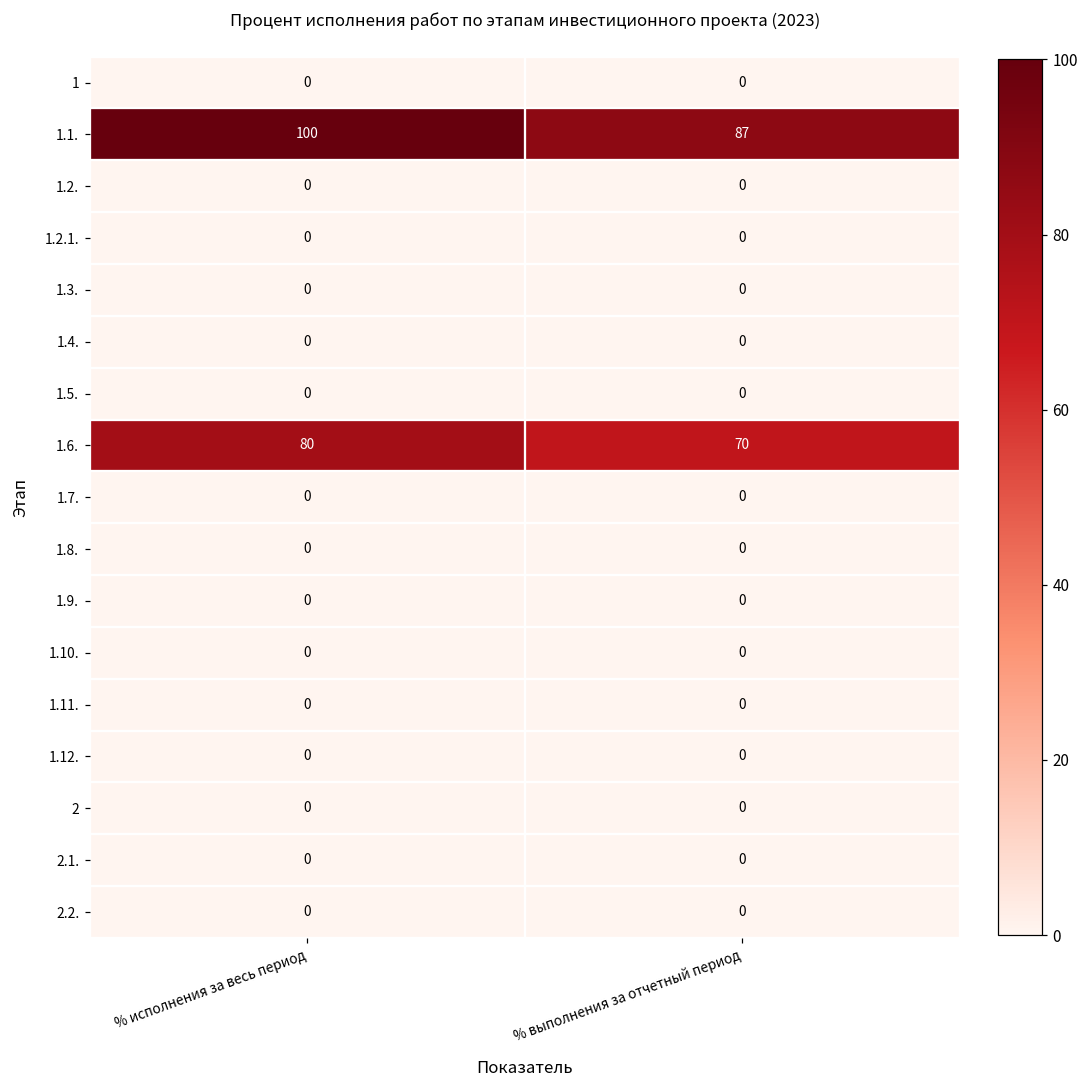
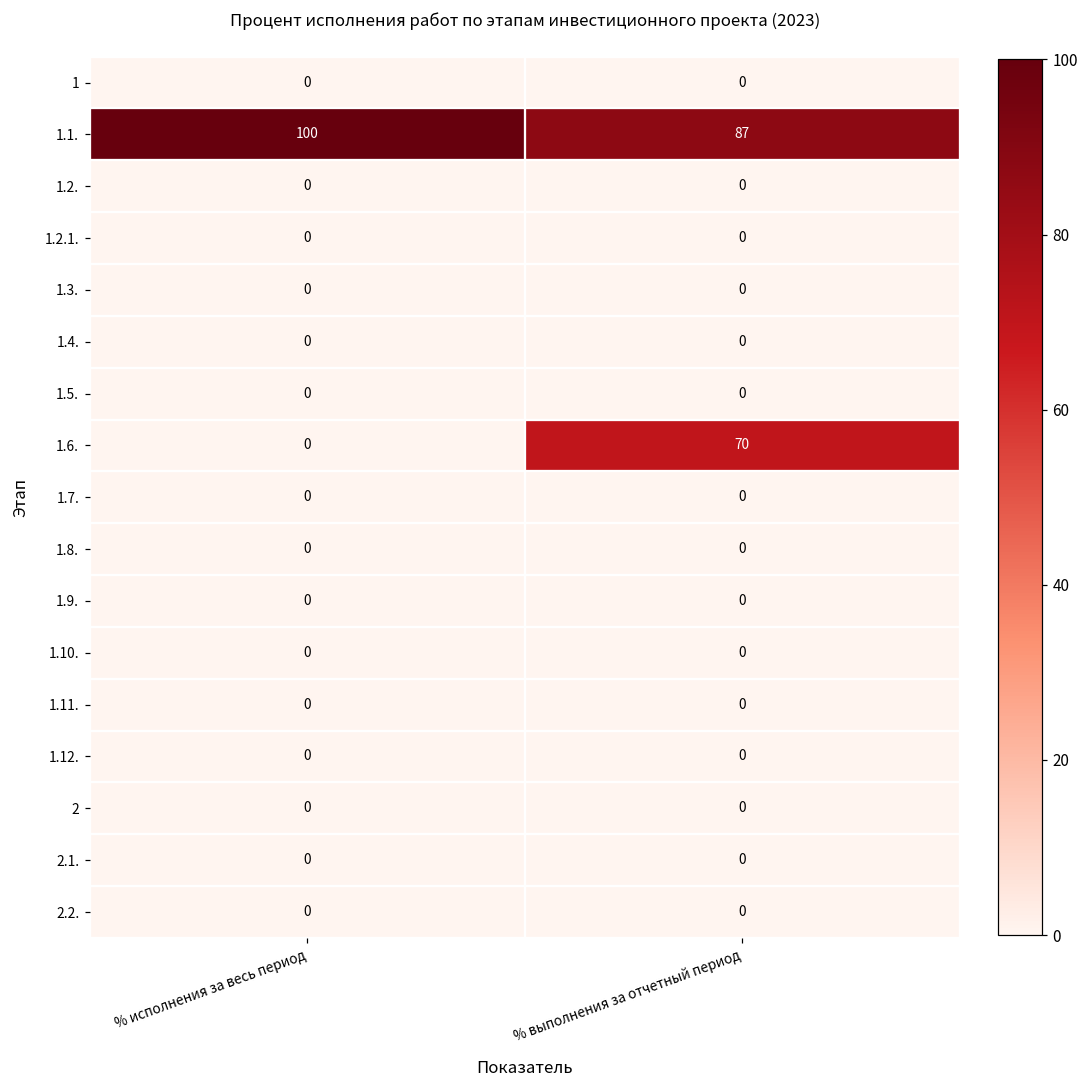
1.6., % исполнения за весь период: 80 -> 0
